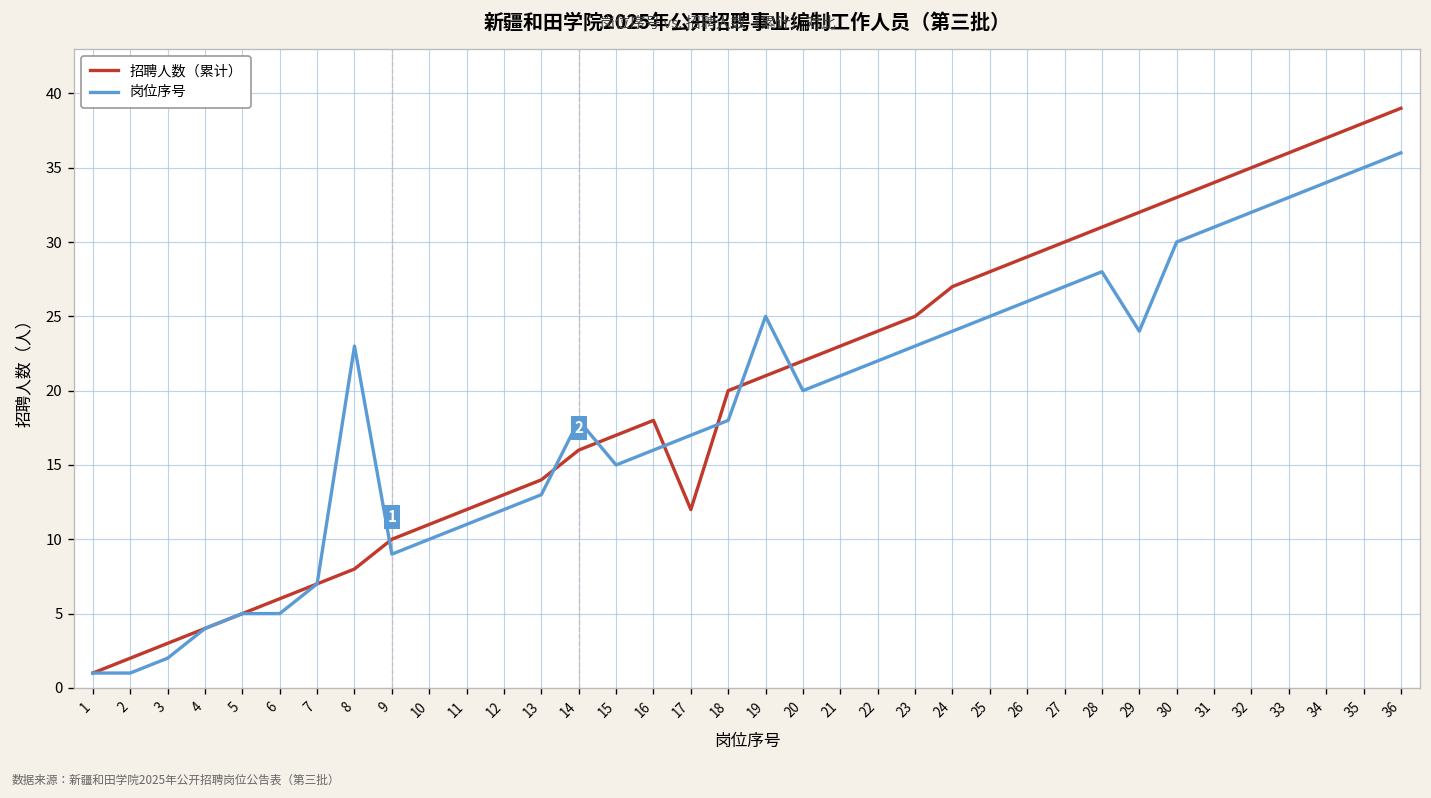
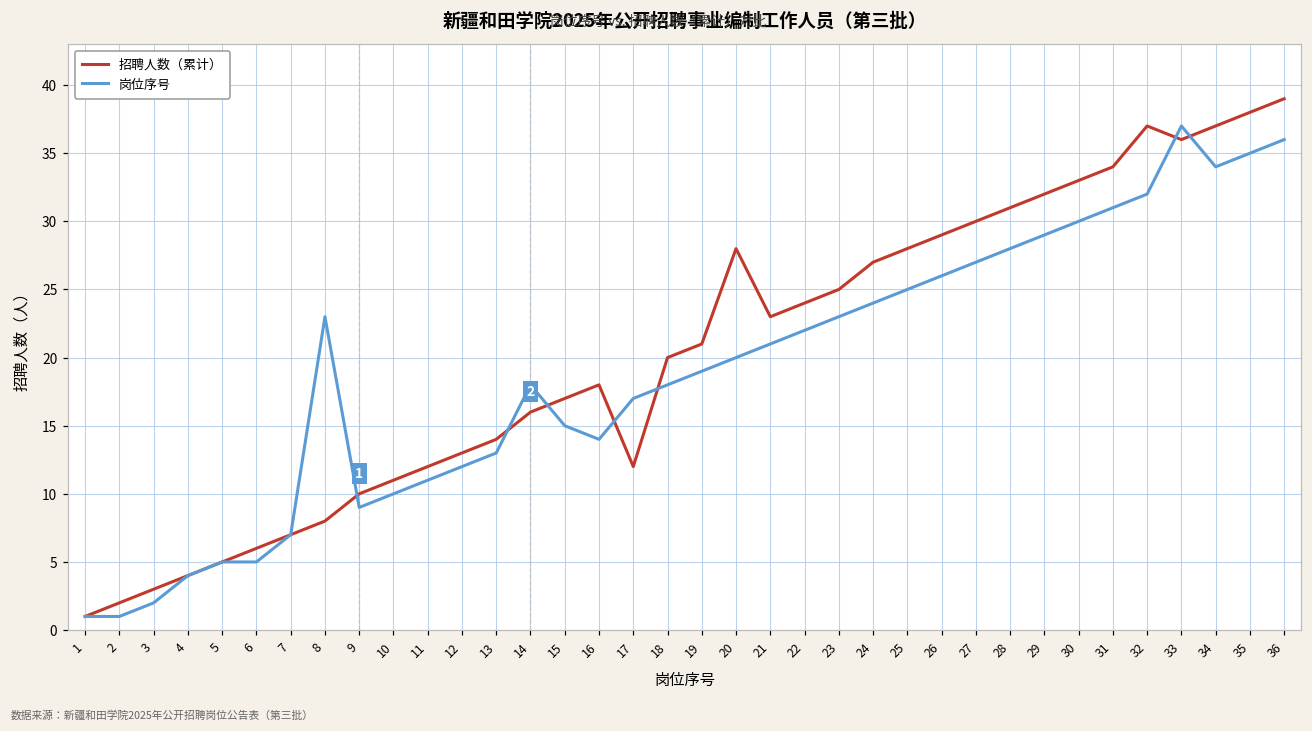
岗位序号, 16: 16 -> 14
岗位序号, 19: 25 -> 19
招聘人数（累计）, 20: 22 -> 28
岗位序号, 29: 24 -> 29
招聘人数（累计）, 32: 35 -> 37
岗位序号, 33: 33 -> 37
